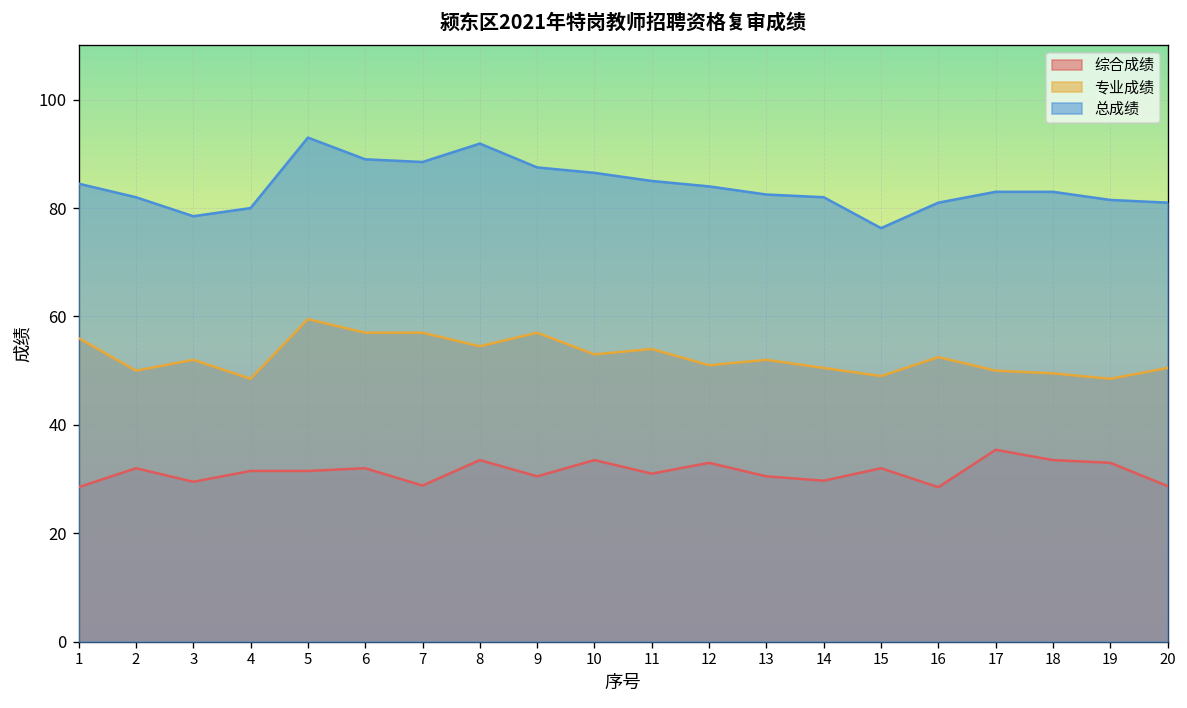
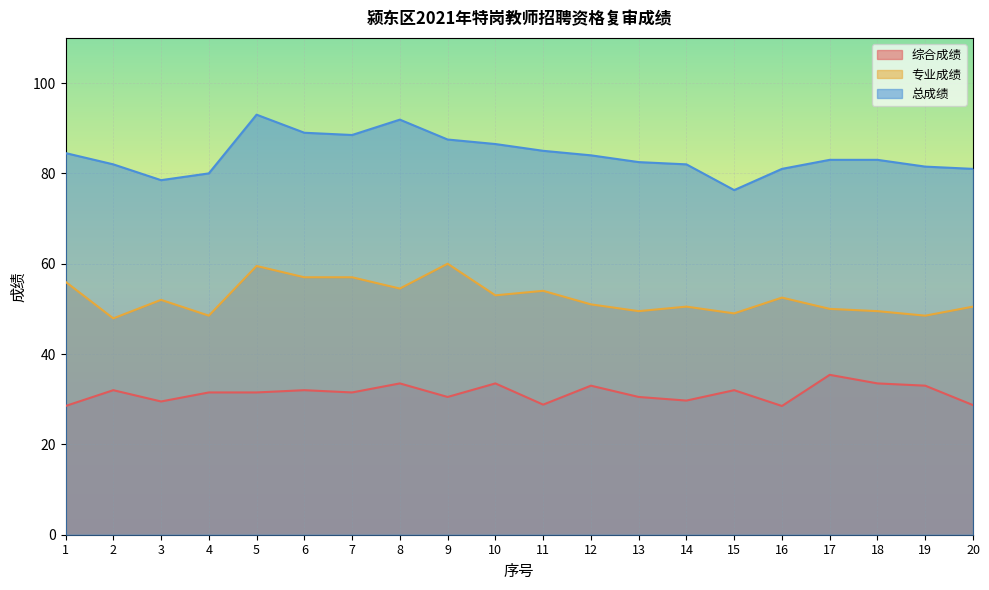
专业成绩, 2: 50 -> 48
综合成绩, 7: 29 -> 32
专业成绩, 9: 57 -> 60
综合成绩, 11: 31 -> 29
专业成绩, 13: 52 -> 50
